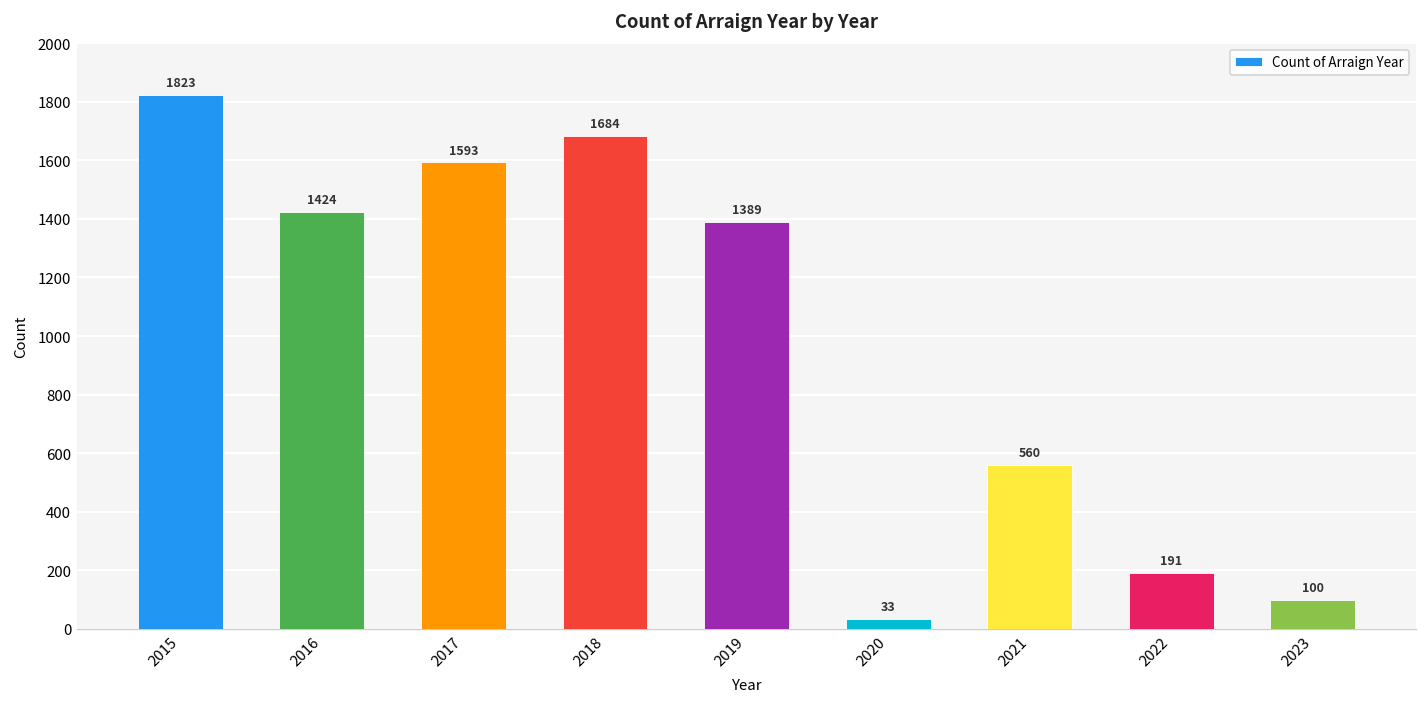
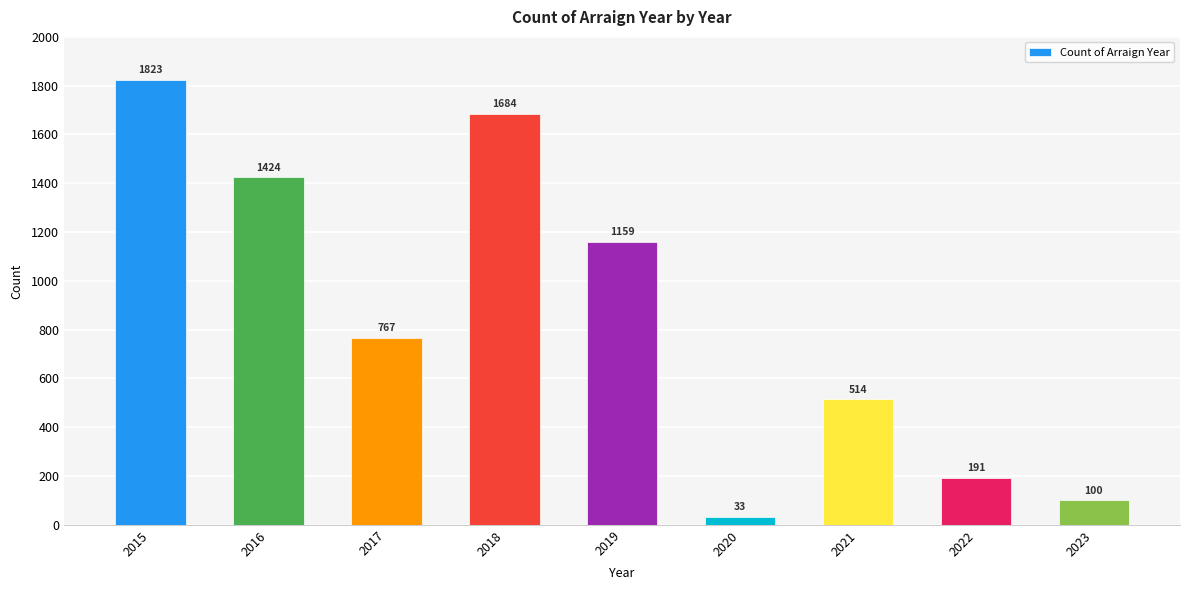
2017: 1593 -> 767
2019: 1389 -> 1159
2021: 560 -> 514
